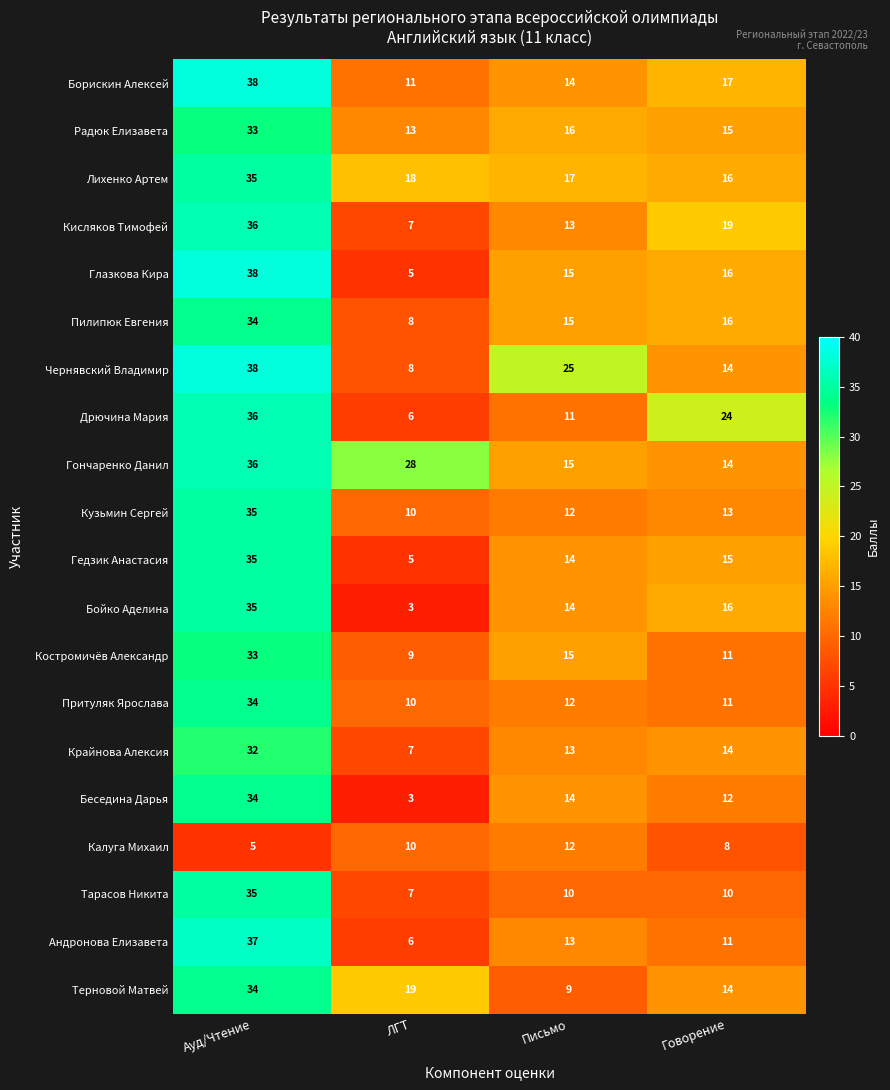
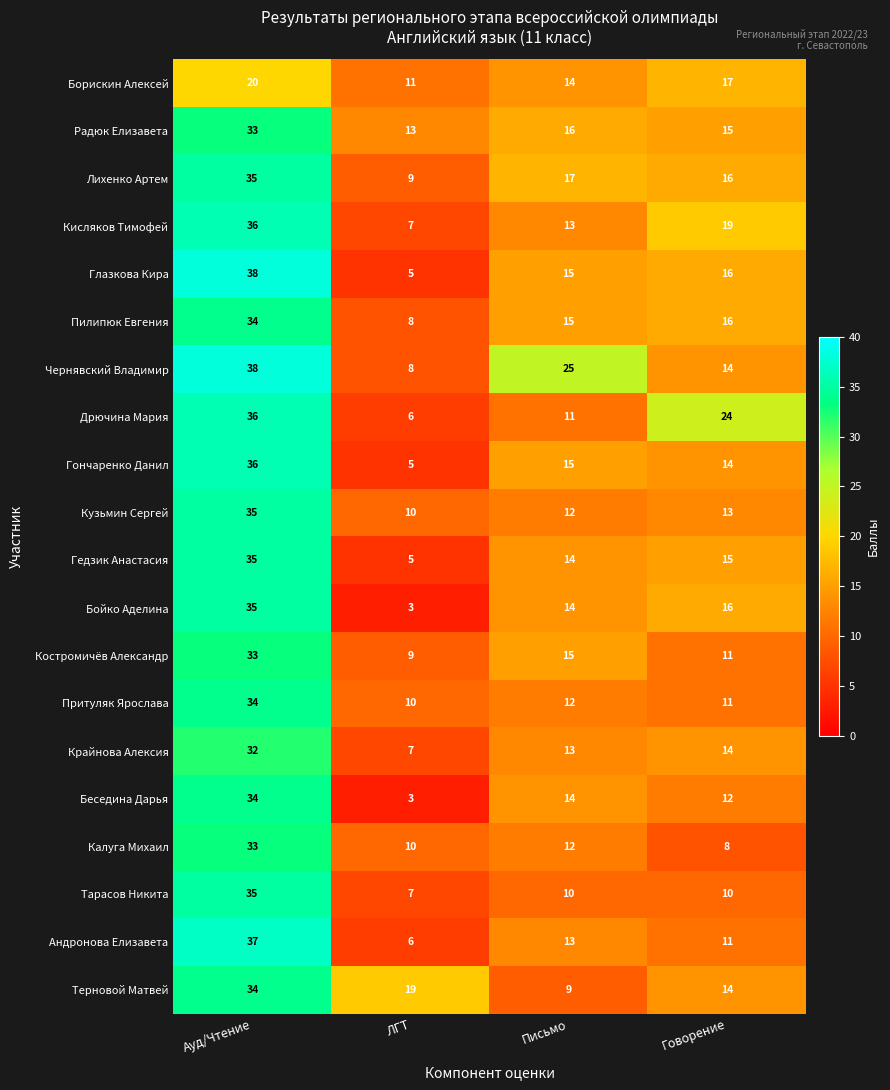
Борискин Алексей, Ауд/Чтение: 38 -> 20
Лихенко Артем, ЛГТ: 18 -> 9
Гончаренко Данил, ЛГТ: 28 -> 5
Калуга Михаил, Ауд/Чтение: 5 -> 33
